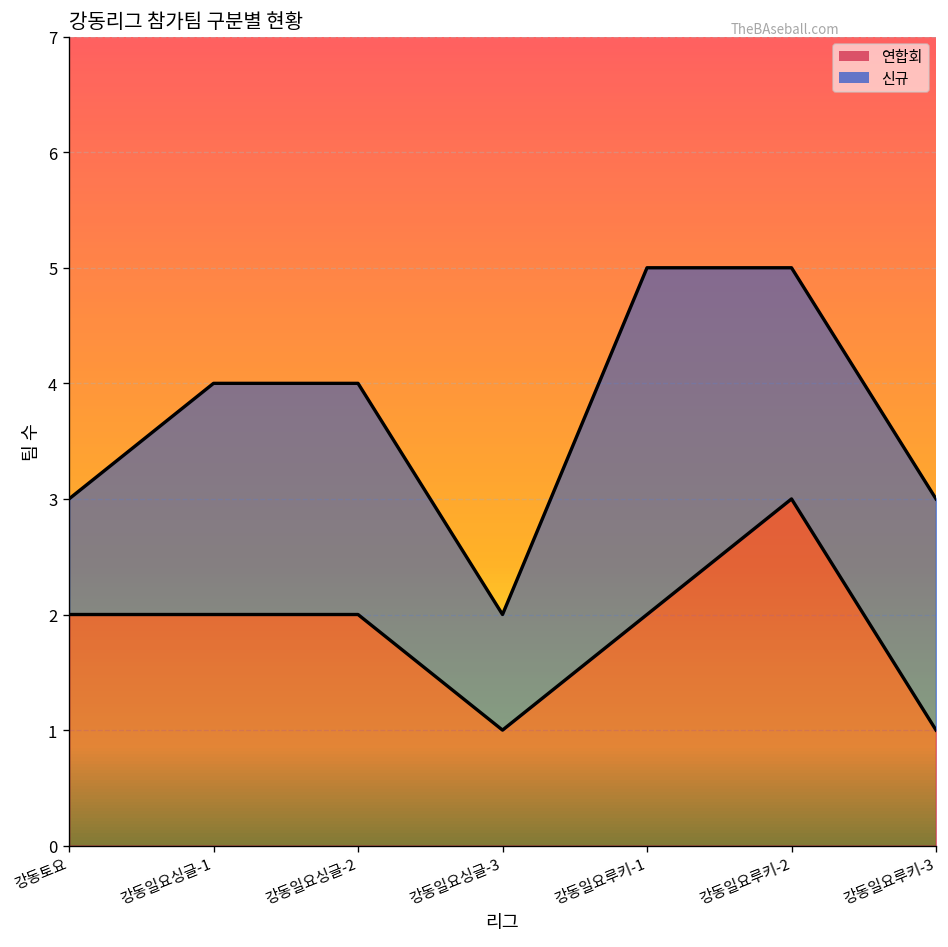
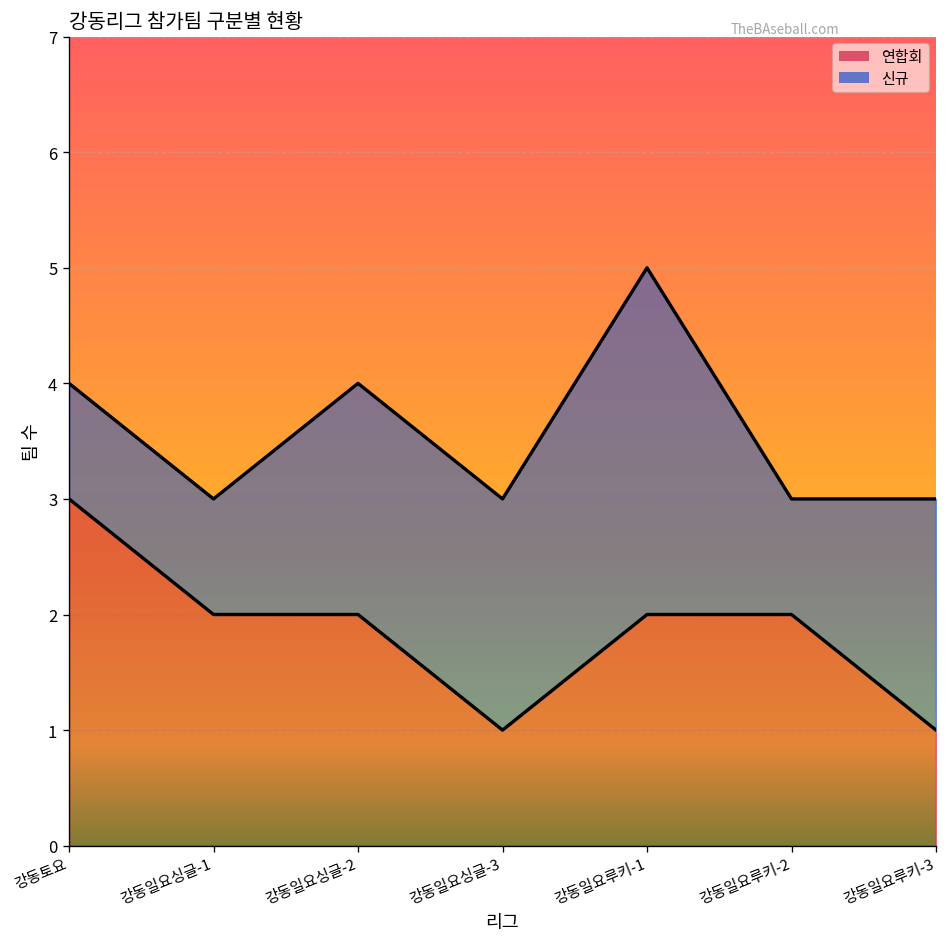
연합회, 강동토요: 2 -> 3
신규, 강동일요싱글-1: 2 -> 1
신규, 강동일요싱글-3: 1 -> 2
연합회, 강동일요루키-2: 3 -> 2
신규, 강동일요루키-2: 2 -> 1
